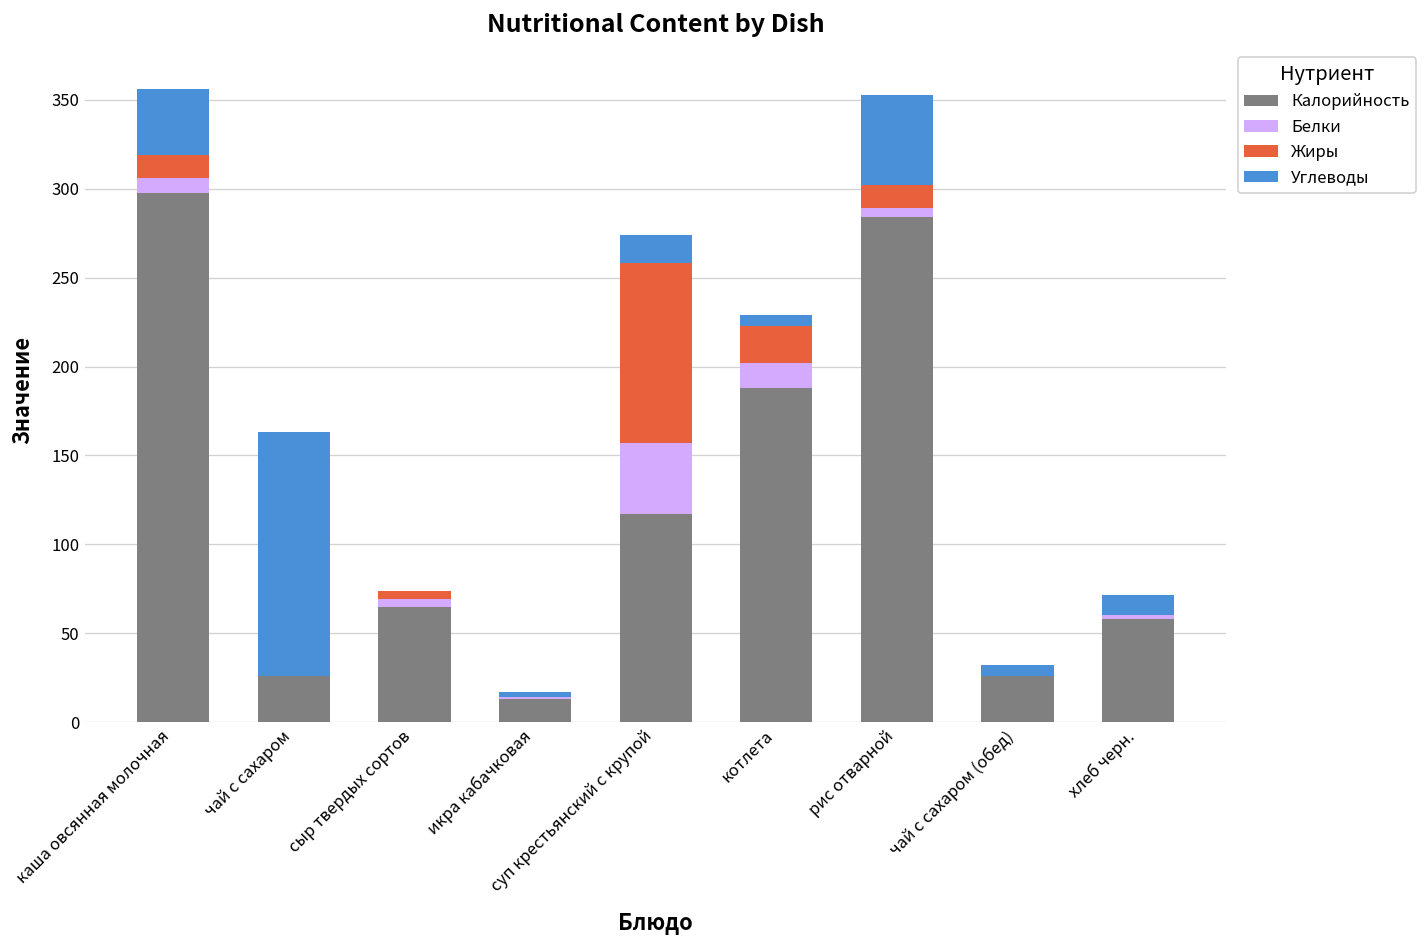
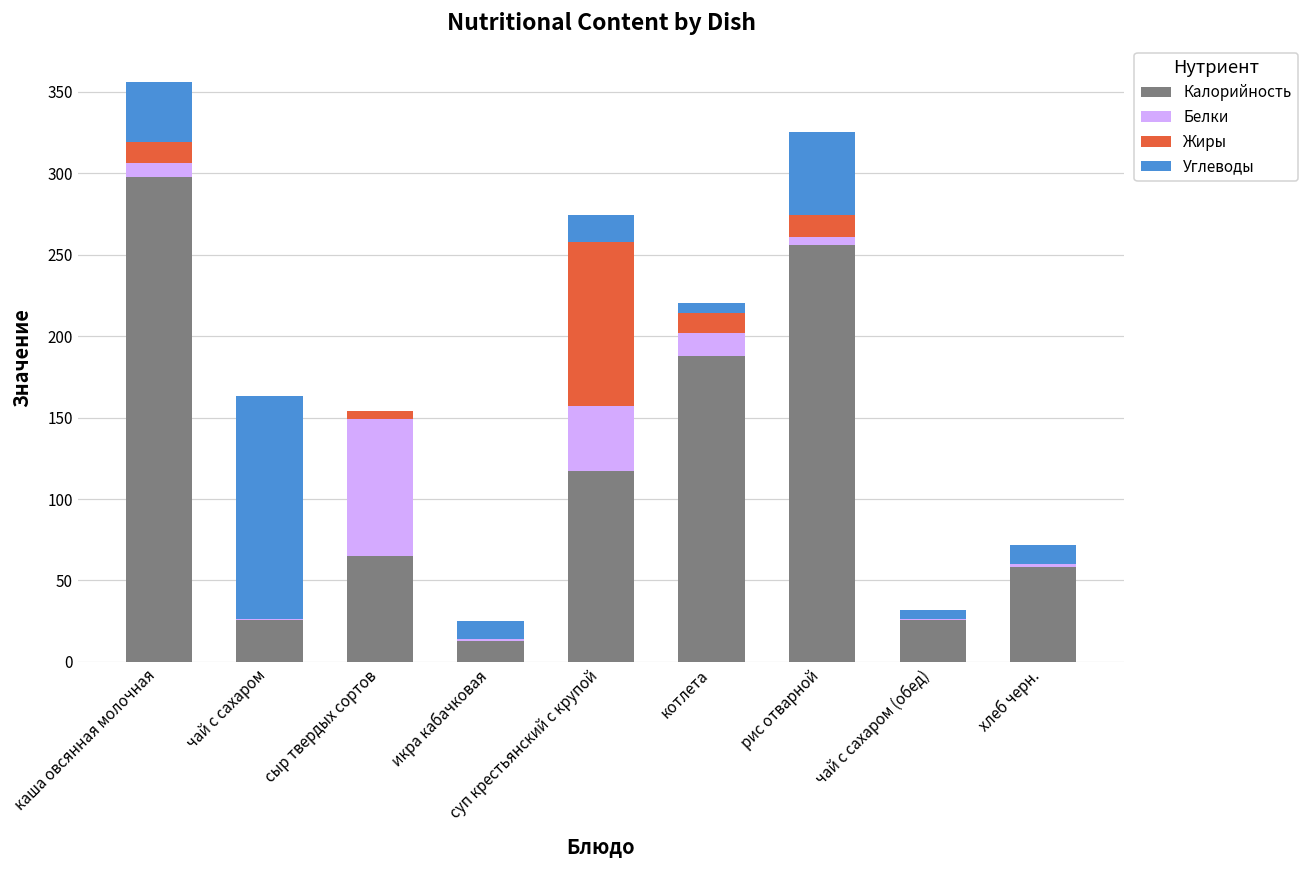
Белки, сыр твердых сортов: 4 -> 84
Углеводы, икра кабачковая: 3 -> 11
Жиры, котлета: 21 -> 12
Калорийность, рис отварной: 284 -> 256
